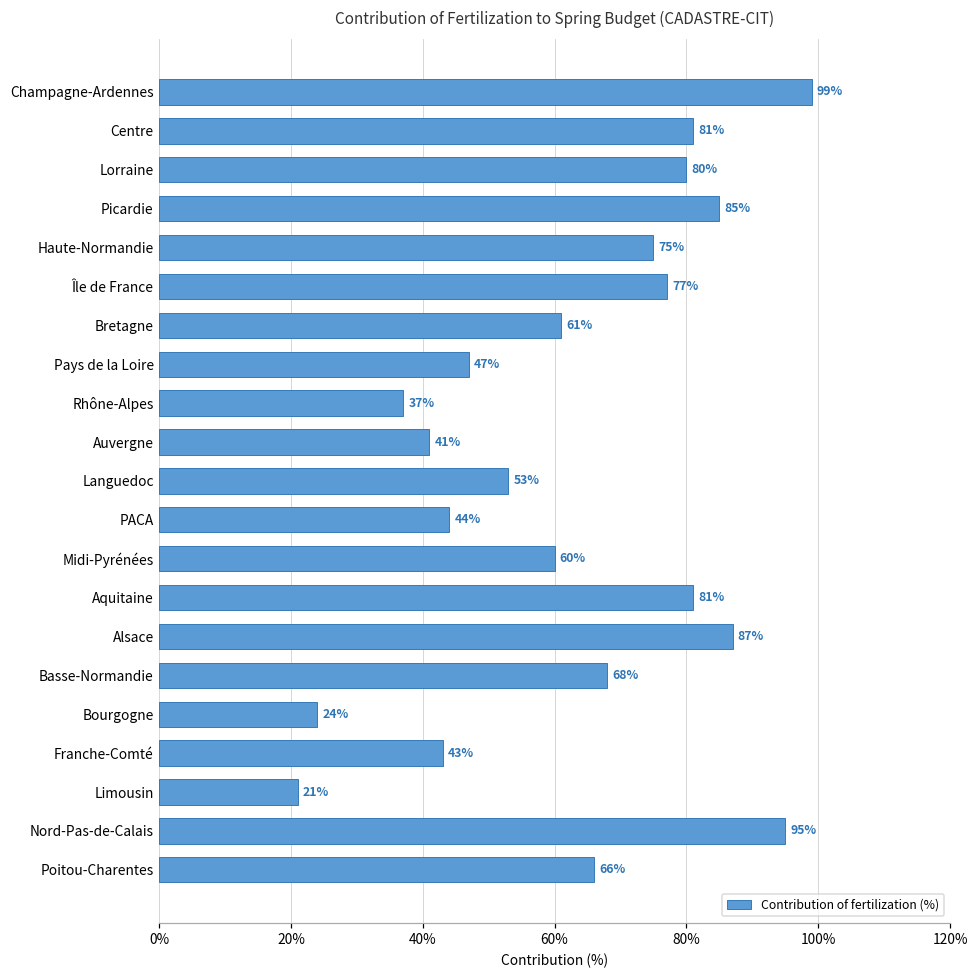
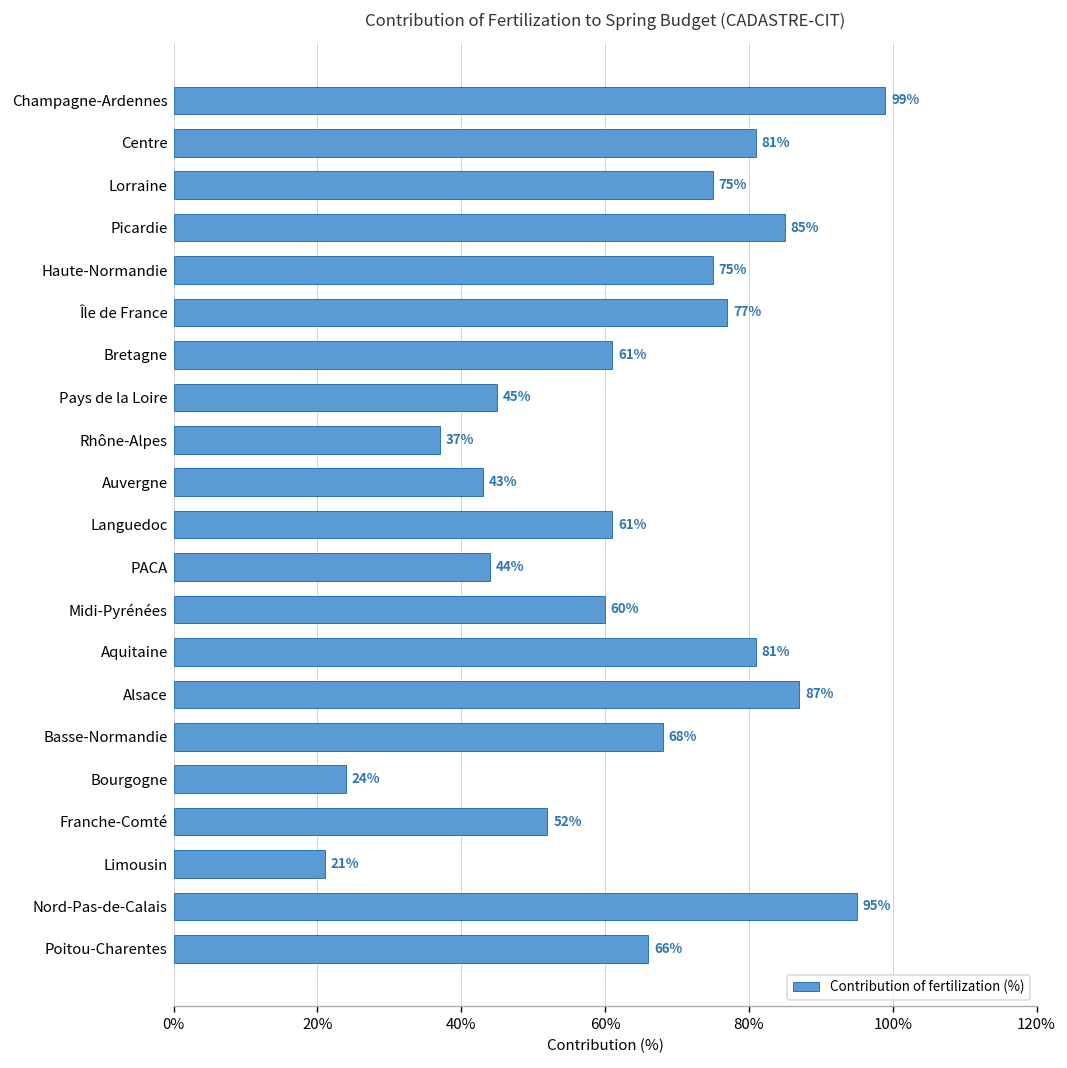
Lorraine: 80% -> 75%
Pays de la Loire: 47% -> 45%
Auvergne: 41% -> 43%
Languedoc: 53% -> 61%
Franche-Comté: 43% -> 52%
